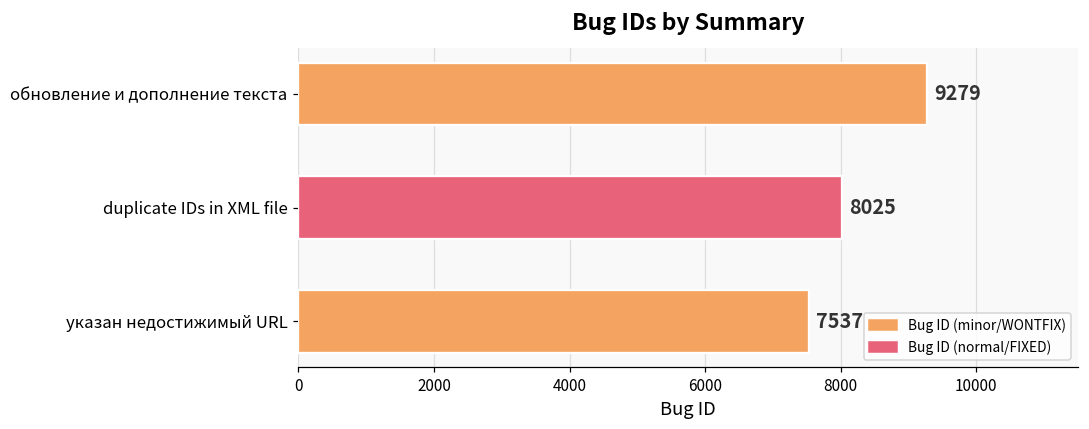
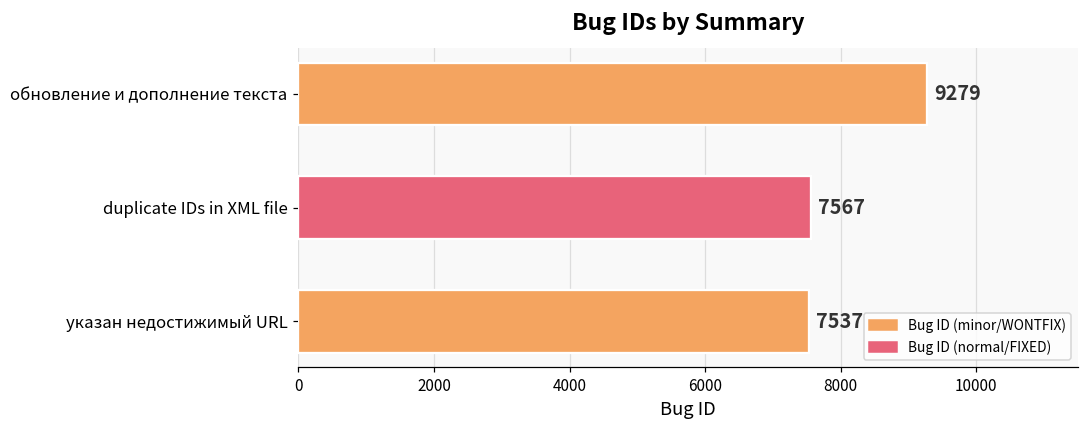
duplicate IDs in XML file: 8025 -> 7567
